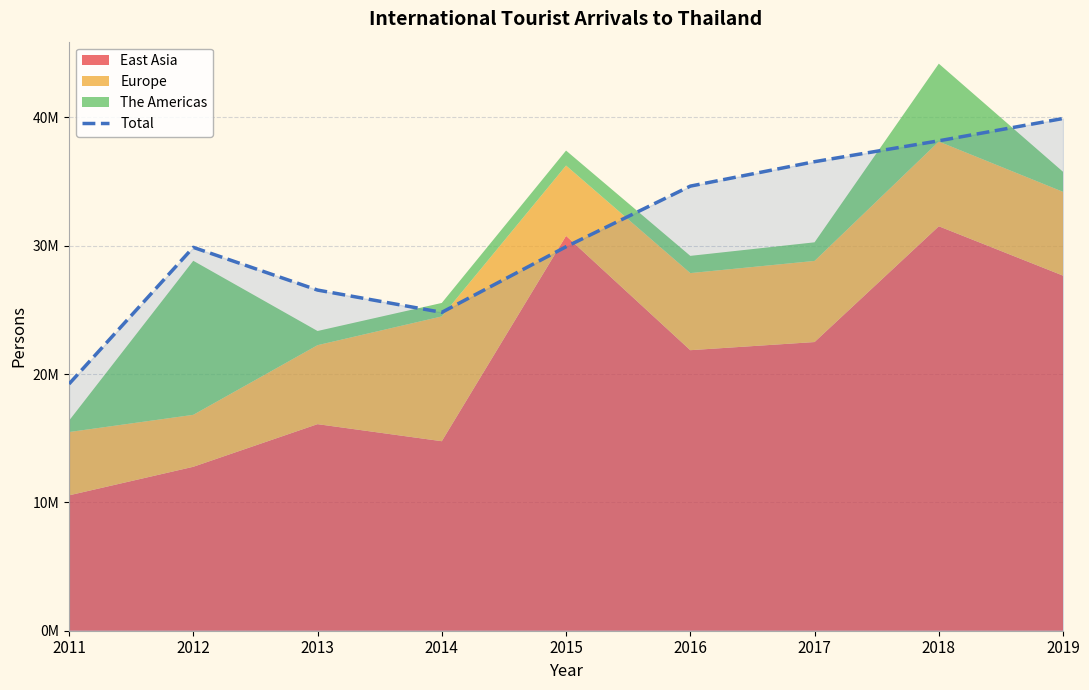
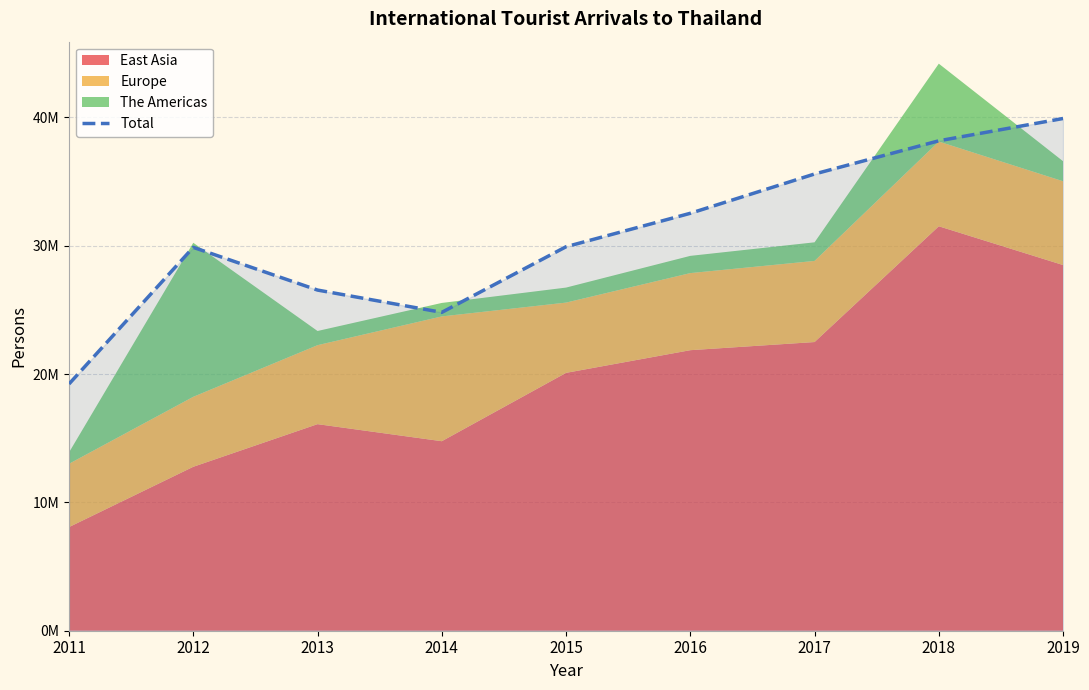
East Asia, 2011: 10500000 -> 8100000
Europe, 2012: 4100000 -> 5500000
East Asia, 2015: 30800000 -> 20100000
Total, 2016: 34600000 -> 32500000
Total, 2017: 36600000 -> 35600000
East Asia, 2019: 27700000 -> 28500000
